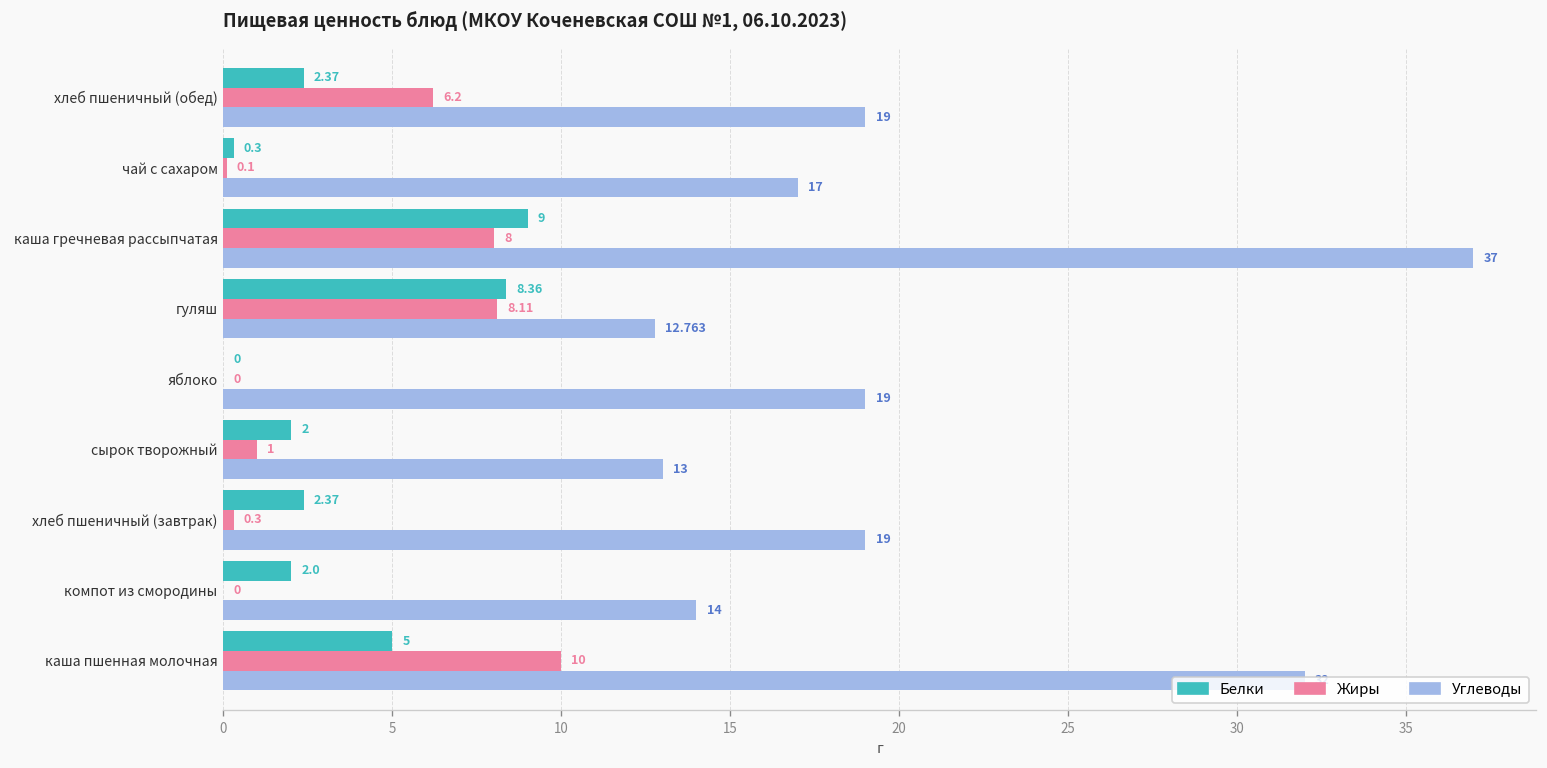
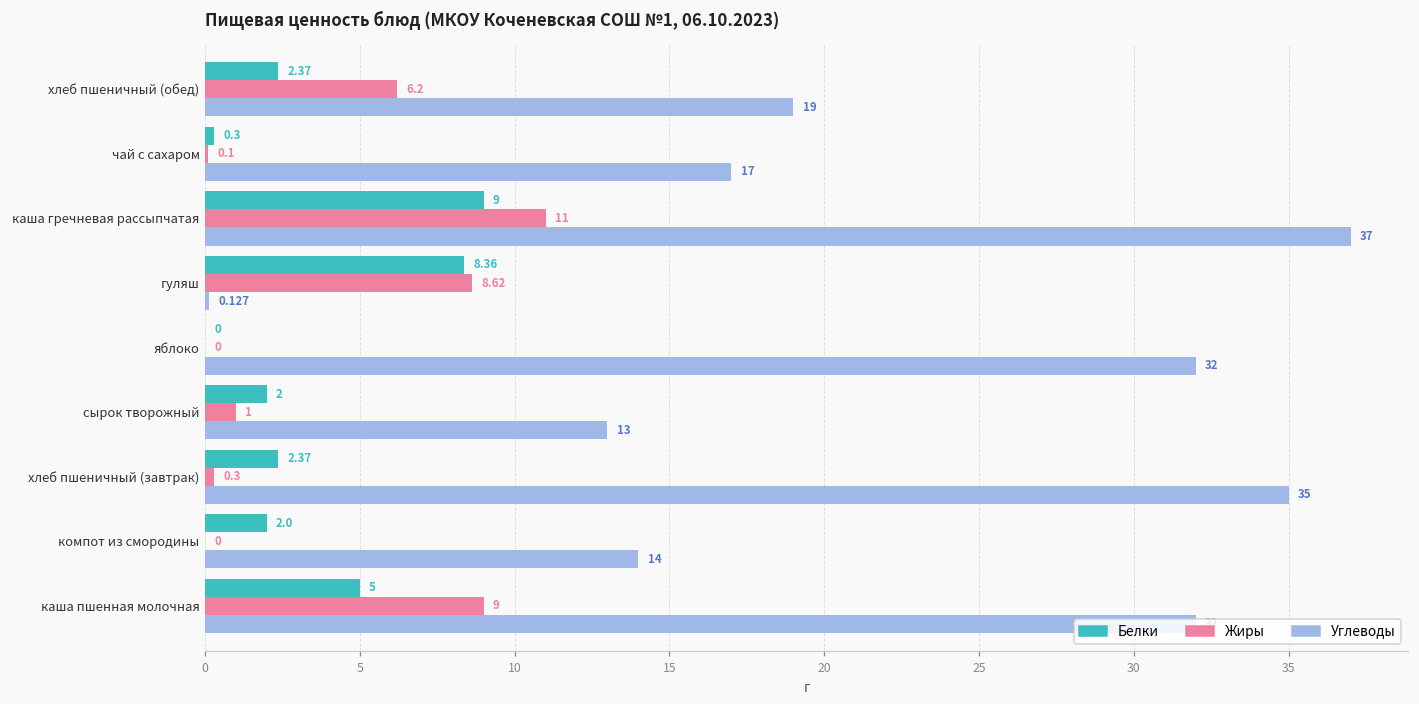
Жиры, каша гречневая рассыпчатая: 8 -> 11
Жиры, гуляш: 8.11 -> 8.62
Углеводы, гуляш: 12.763 -> 0.127
Углеводы, яблоко: 19 -> 32
Углеводы, хлеб пшеничный (завтрак): 19 -> 35
Жиры, каша пшенная молочная: 10 -> 9
